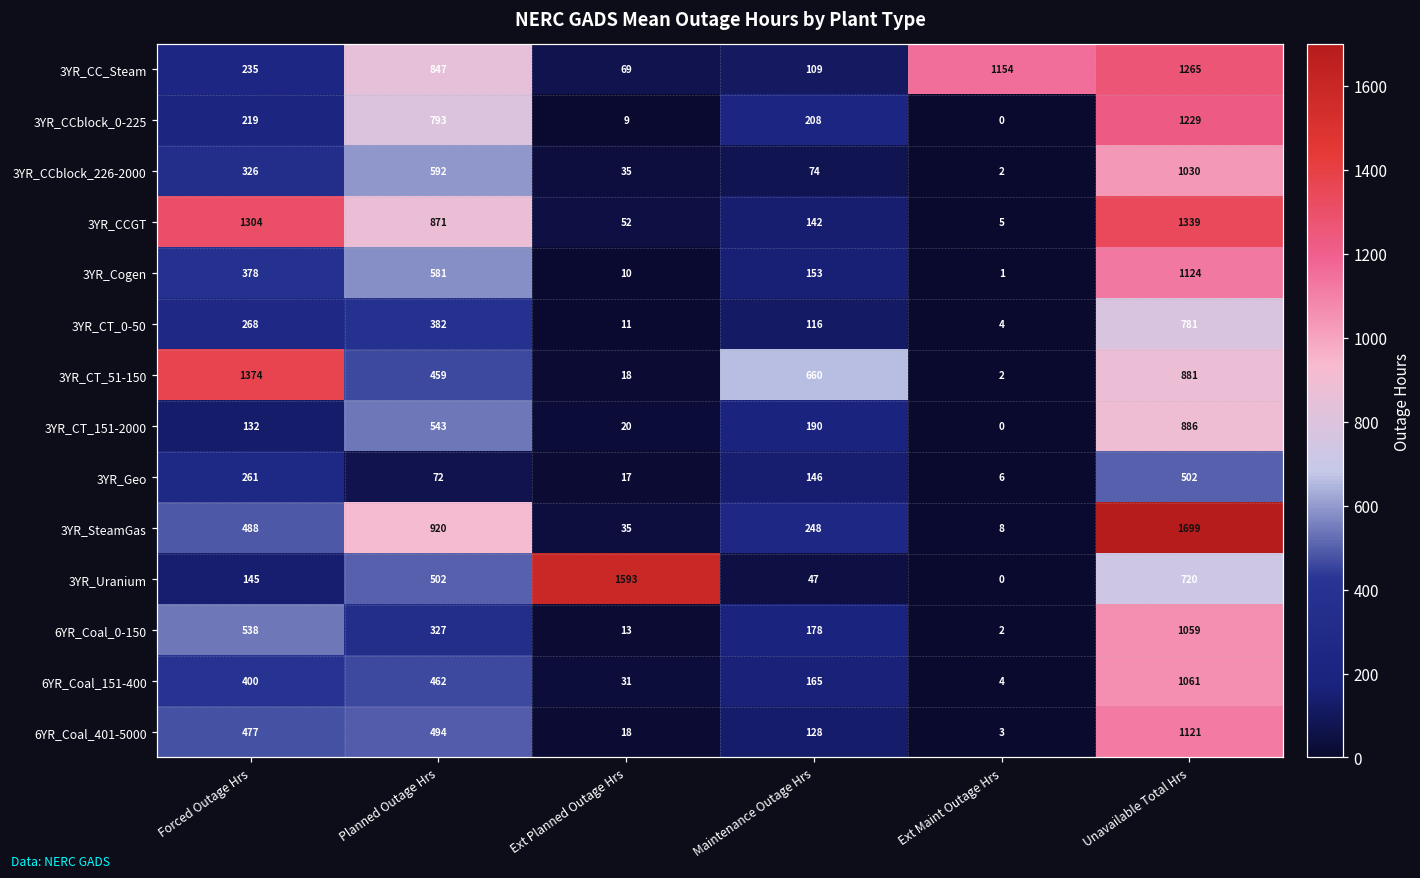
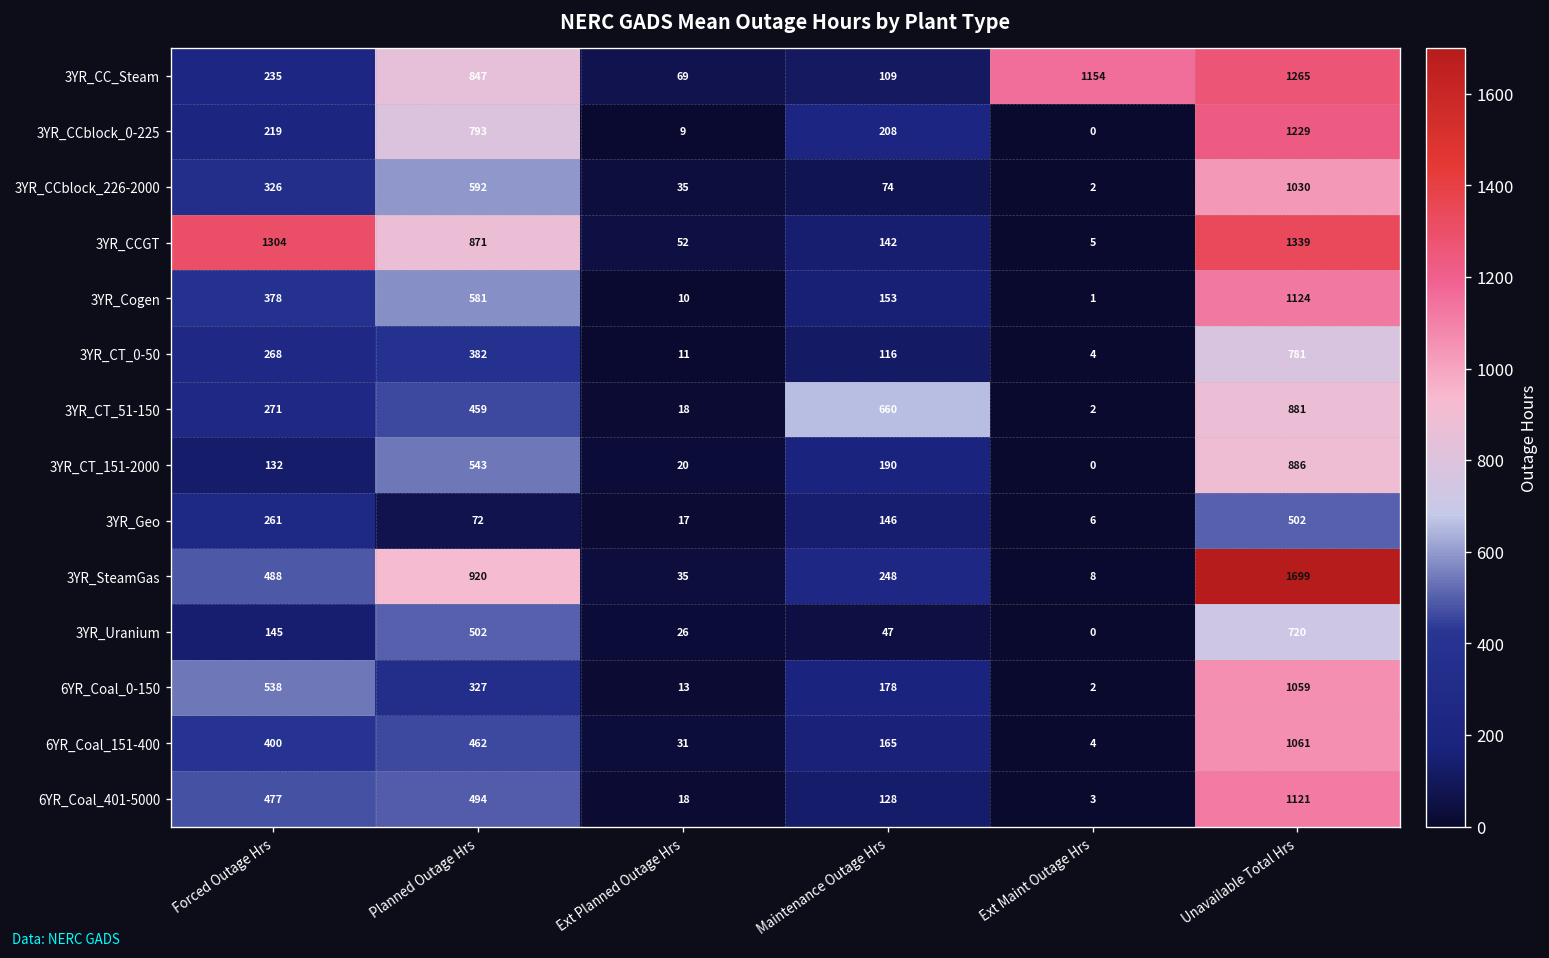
3YR_CT_51-150, Forced Outage Hrs: 1374 -> 271
3YR_Uranium, Ext Planned Outage Hrs: 1593 -> 26
